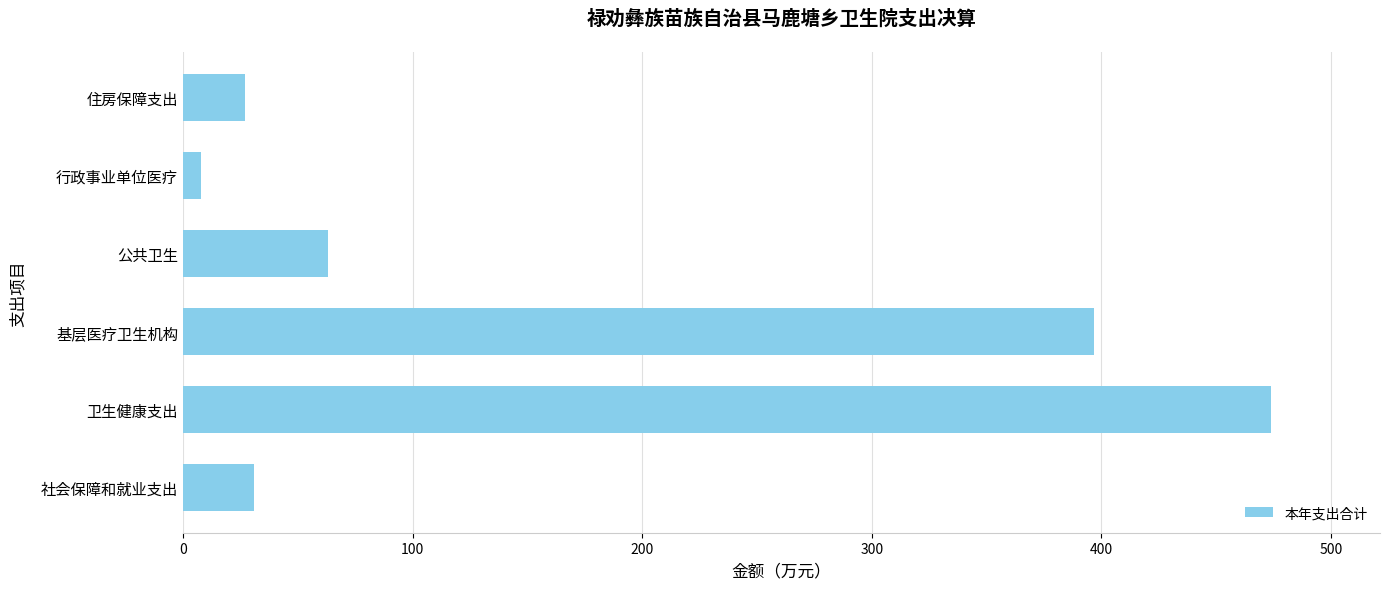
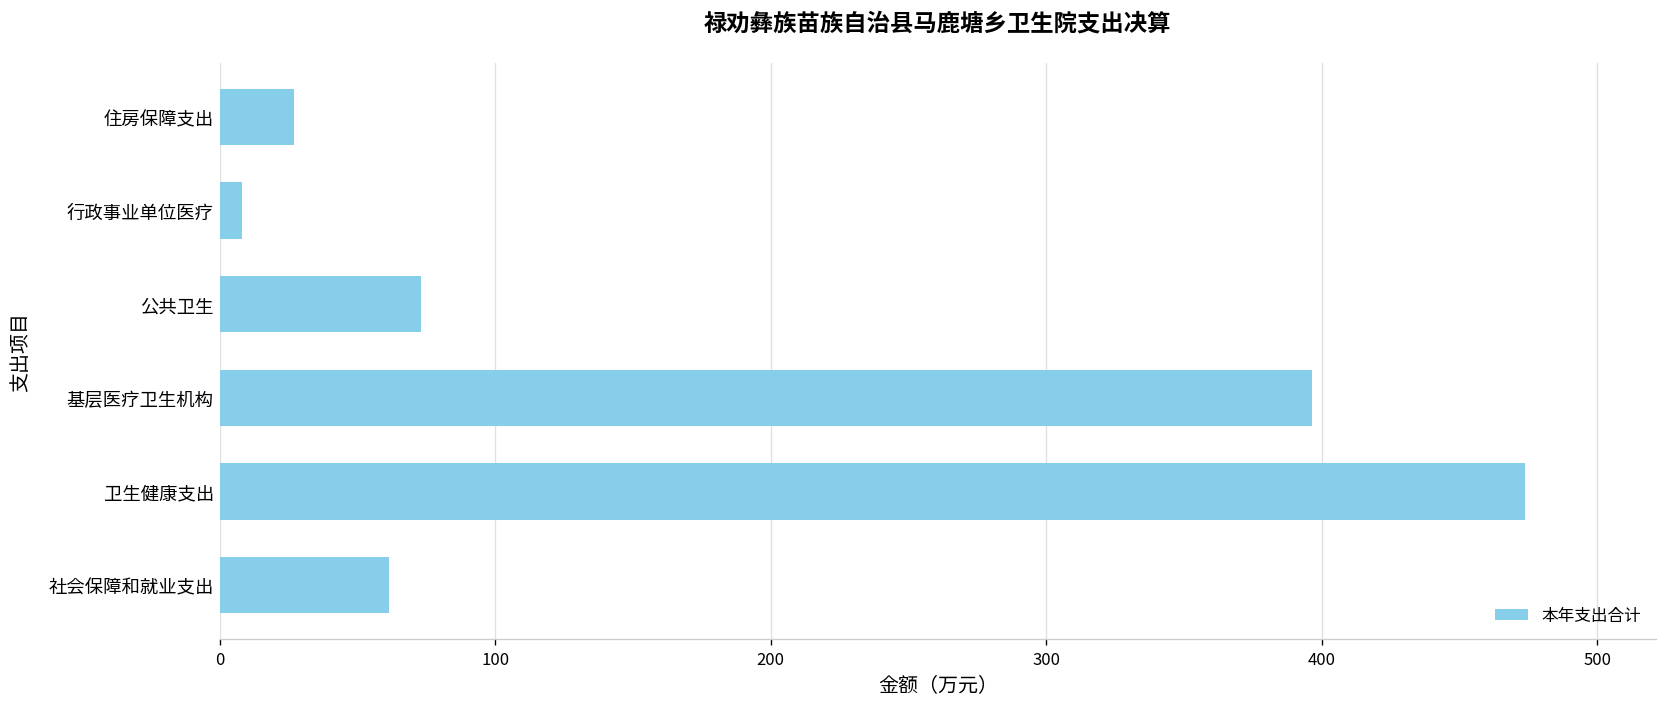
公共卫生: 63 -> 73
社会保障和就业支出: 31 -> 61
